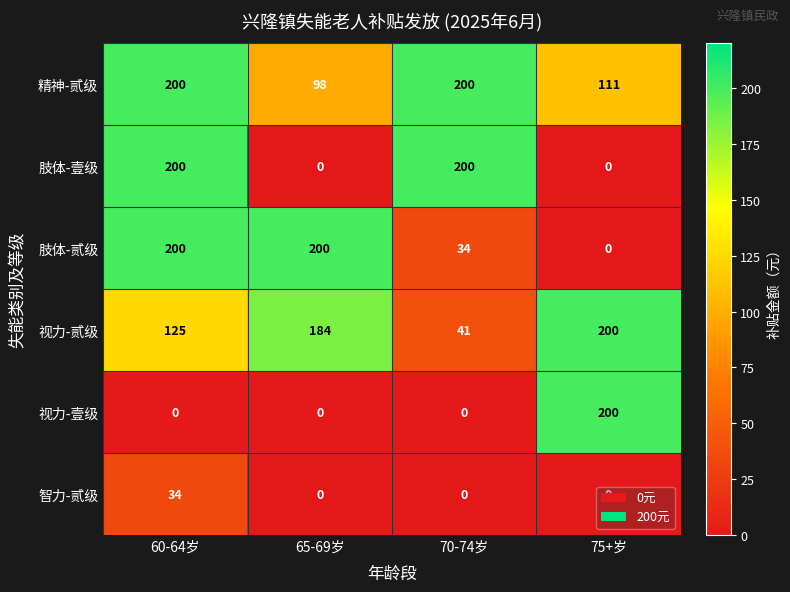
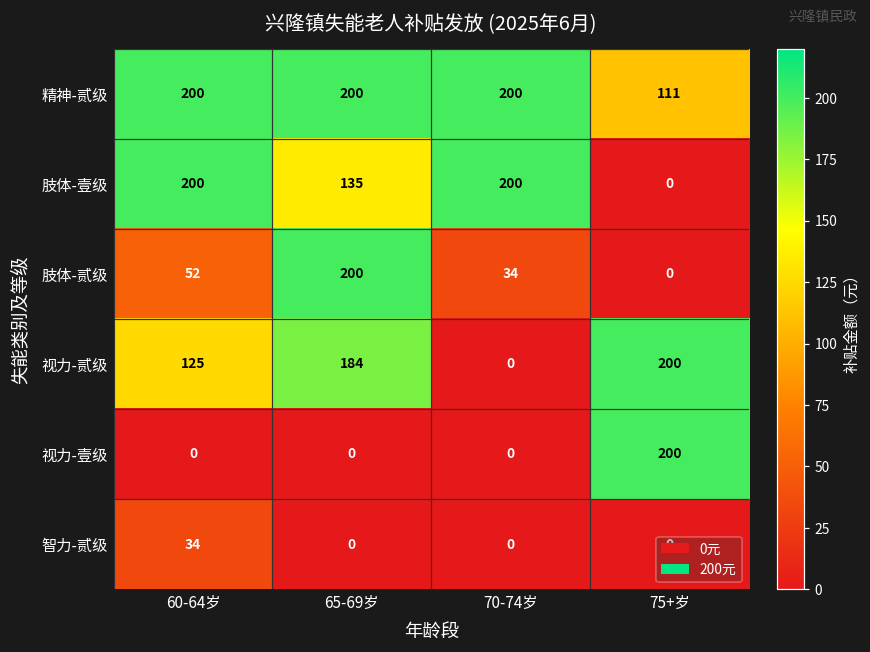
精神-贰级, 65-69岁: 98 -> 200
肢体-壹级, 65-69岁: 0 -> 135
肢体-贰级, 60-64岁: 200 -> 52
视力-贰级, 70-74岁: 41 -> 0
